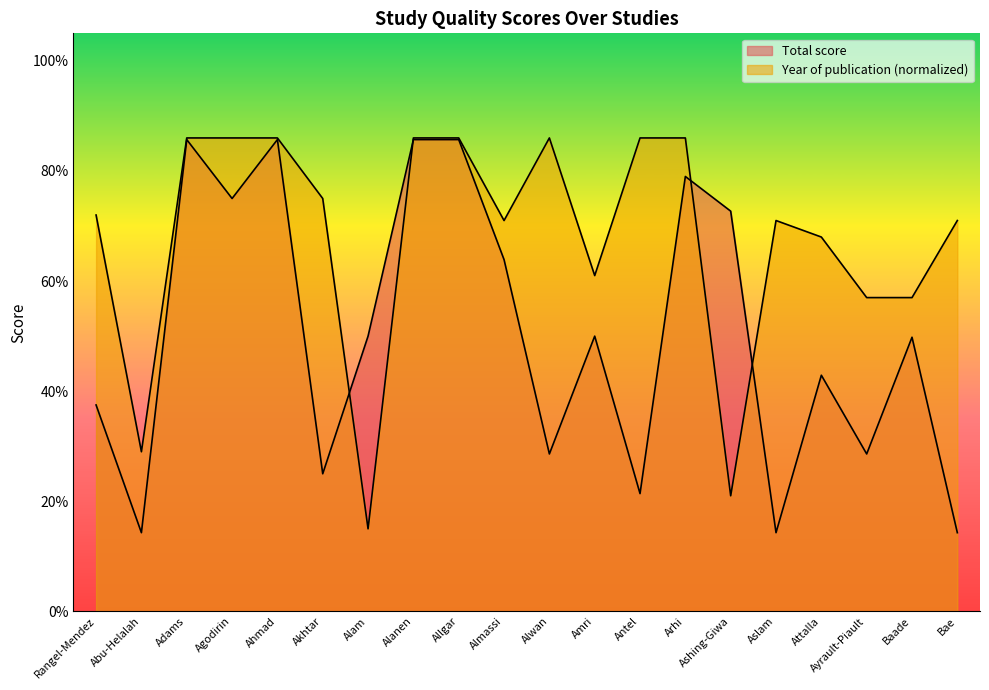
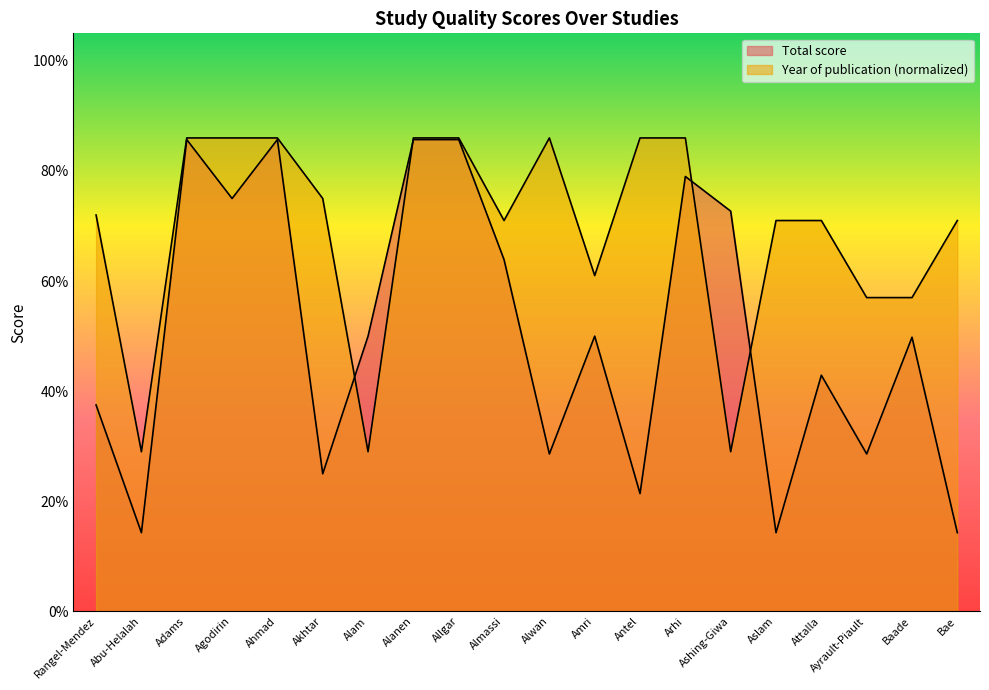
Year of publication (normalized), Alam: 15% -> 29%
Year of publication (normalized), Ashing-Giwa: 21% -> 29%
Year of publication (normalized), Attalla: 68% -> 71%
